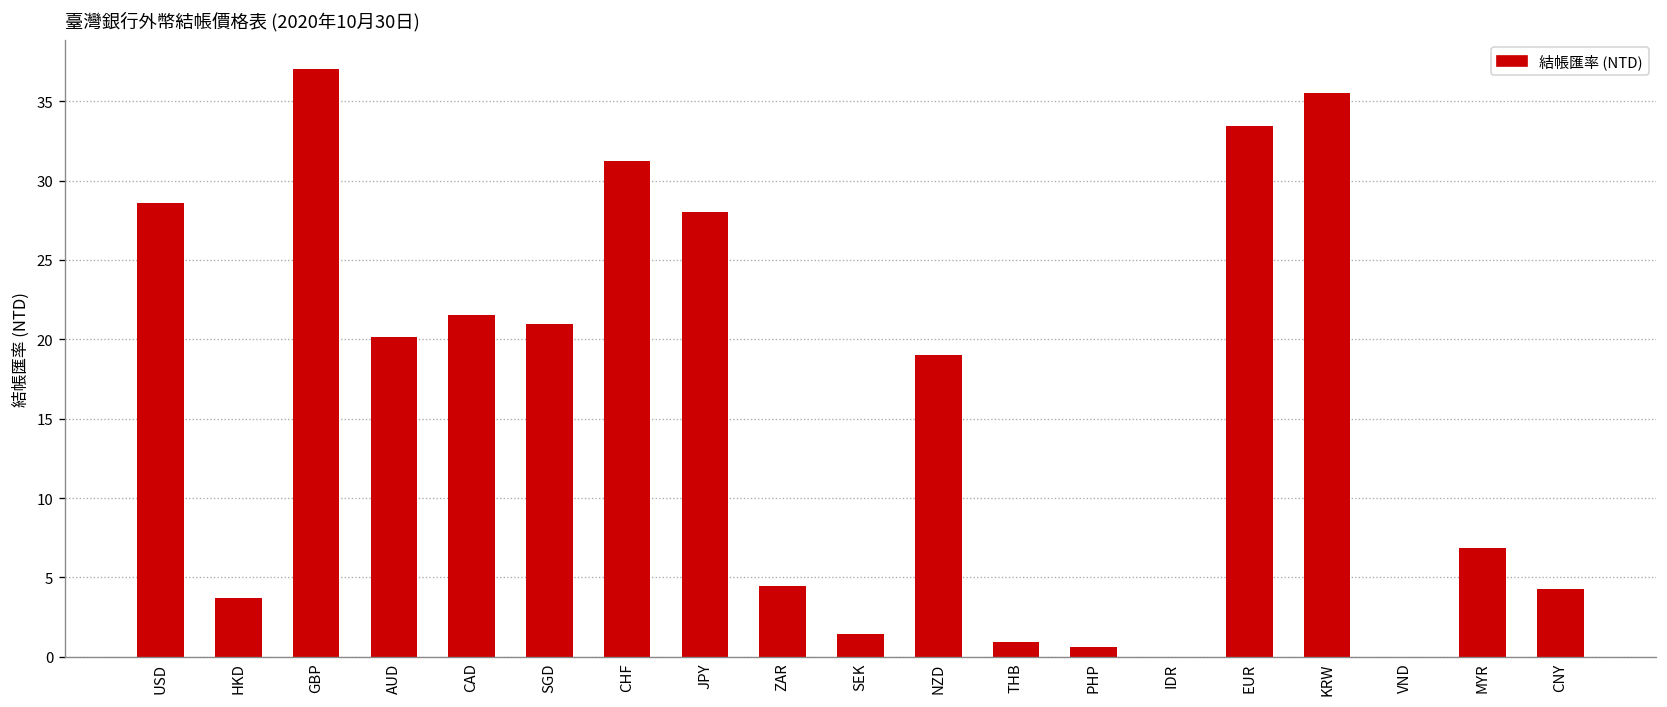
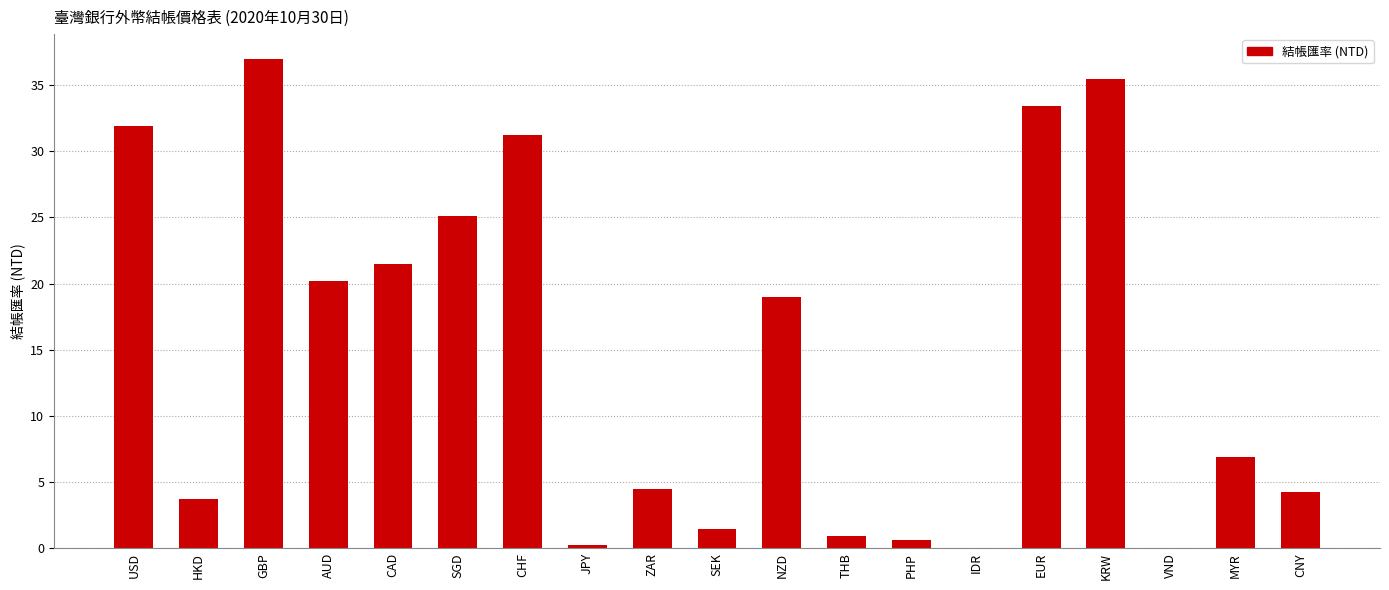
USD: 28.6 -> 31.9
SGD: 21.0 -> 25.1
JPY: 28.0 -> 0.3
